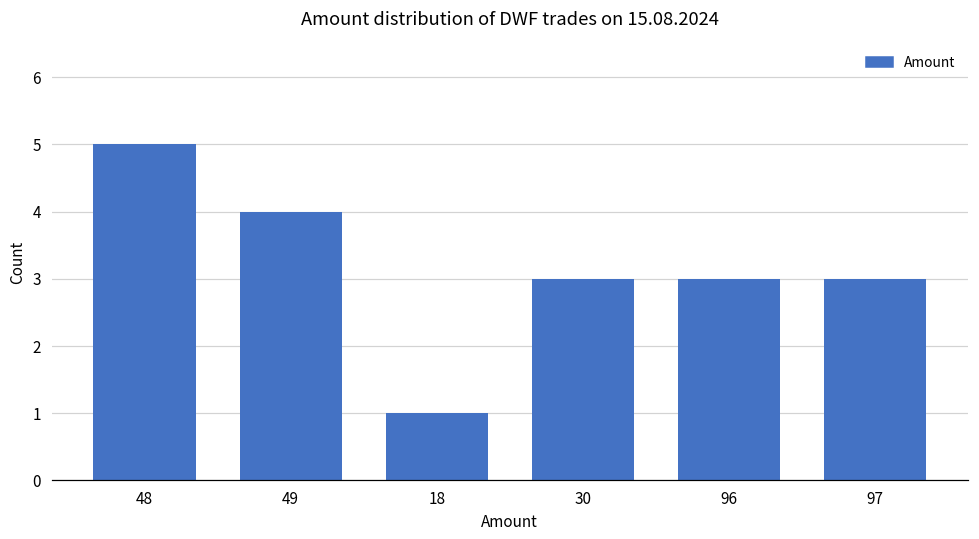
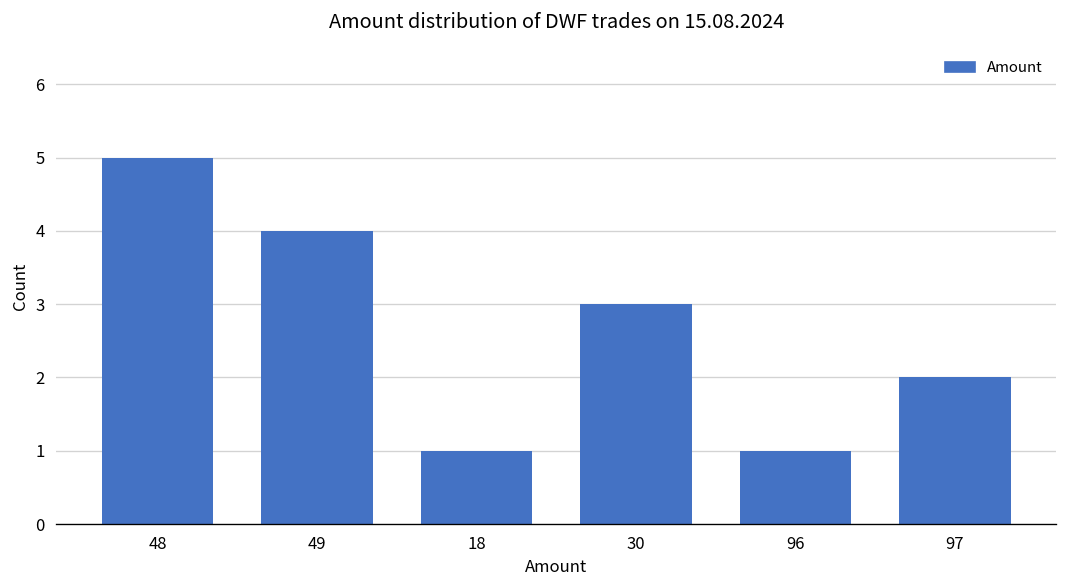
96: 3 -> 1
97: 3 -> 2
